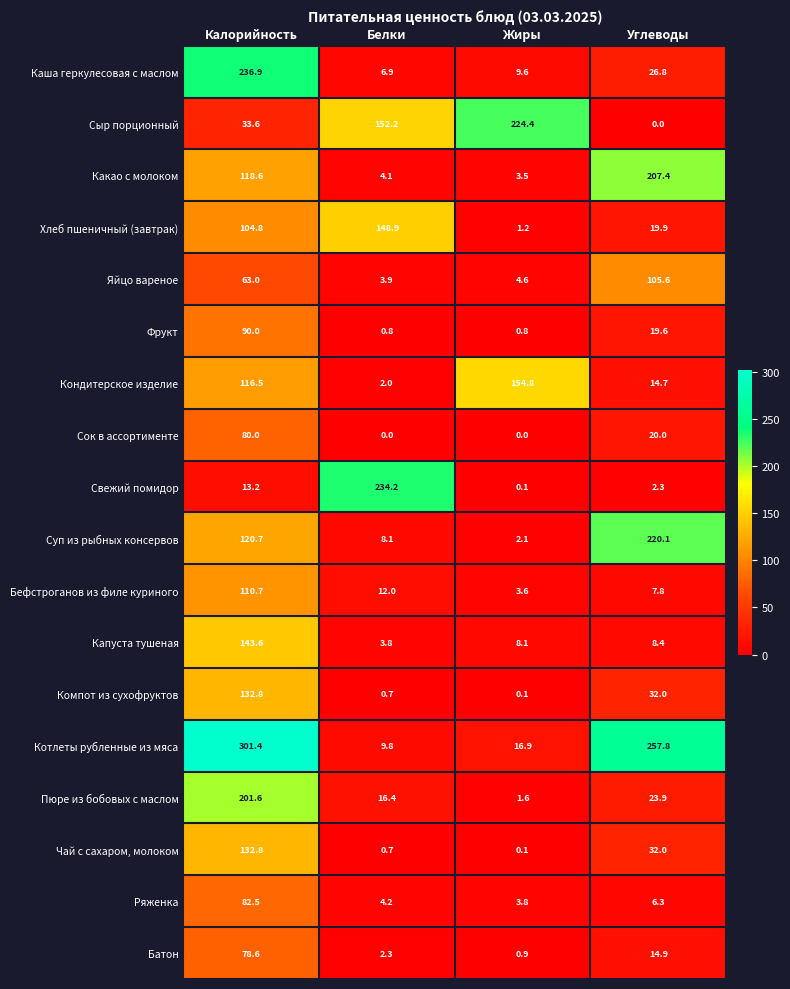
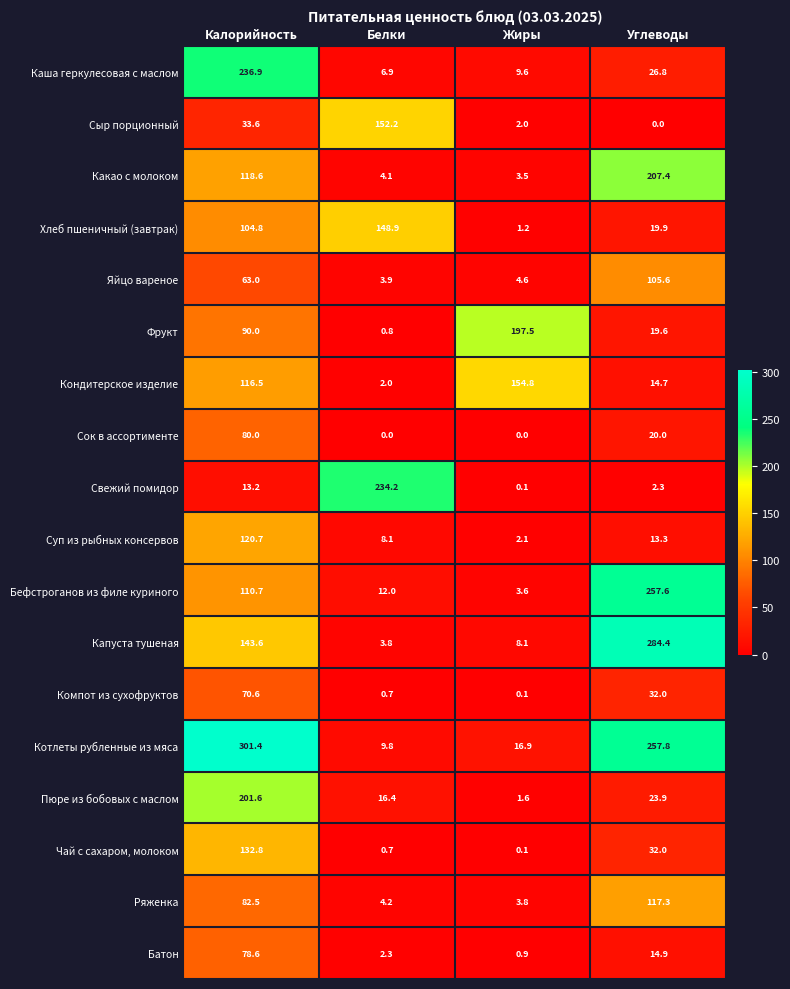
Сыр порционный, Жиры: 224.4 -> 2.0
Фрукт, Жиры: 0.8 -> 197.5
Суп из рыбных консервов, Углеводы: 220.1 -> 13.3
Бефстроганов из филе куриного, Углеводы: 7.8 -> 257.6
Капуста тушеная, Углеводы: 8.4 -> 284.4
Компот из сухофруктов, Калорийность: 132.8 -> 70.6
Ряженка, Углеводы: 6.3 -> 117.3
